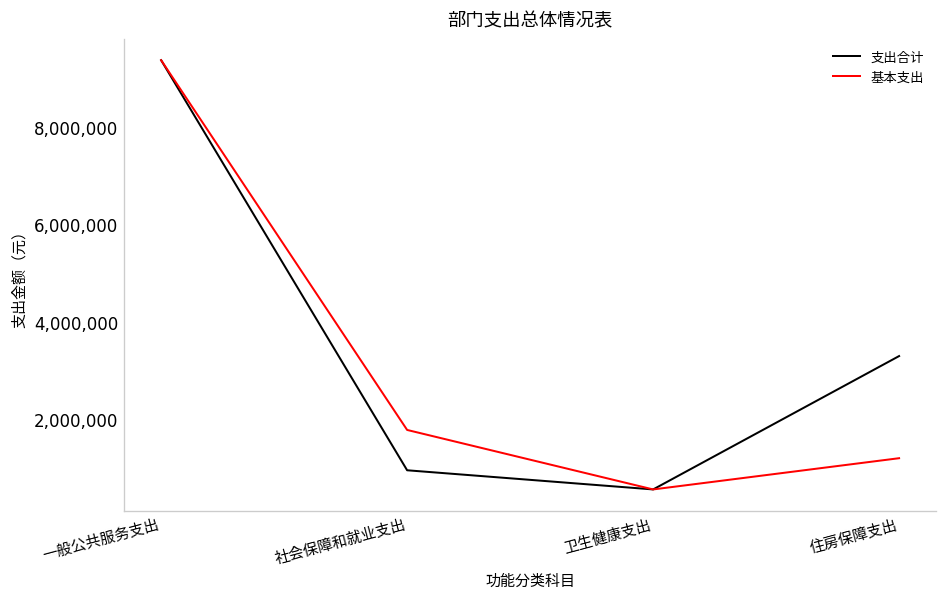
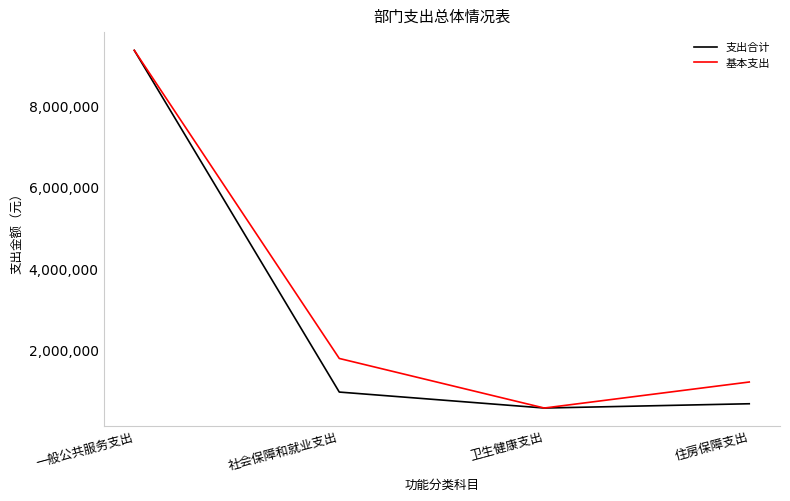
支出合计, 住房保障支出: 3,300,000 -> 700,000
